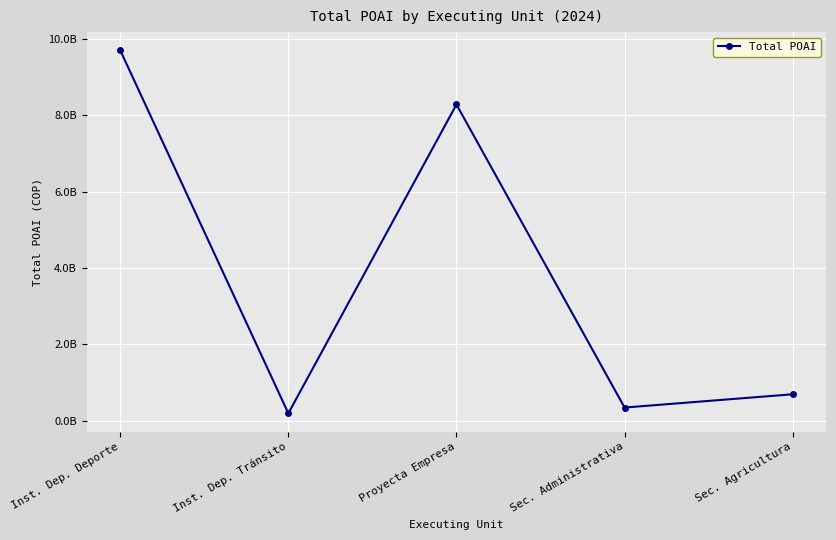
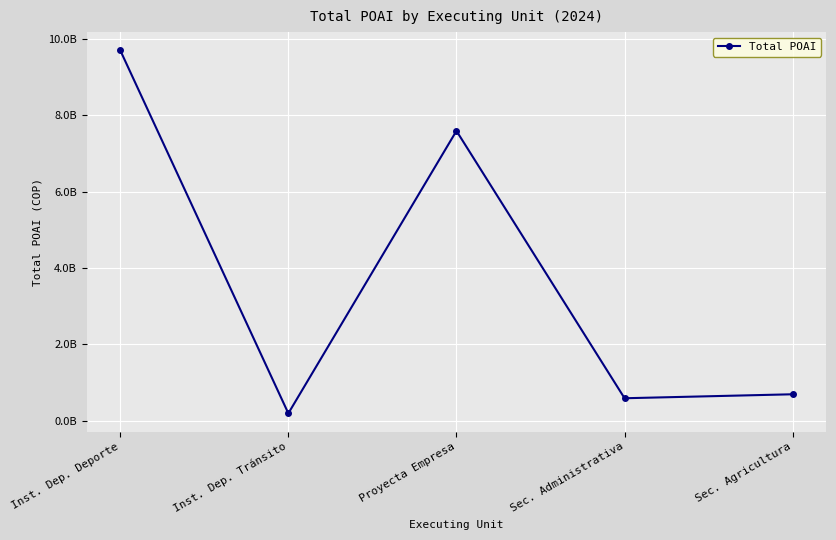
Proyecta Empresa: 8300000000 -> 7600000000
Sec. Administrativa: 300000000 -> 600000000
